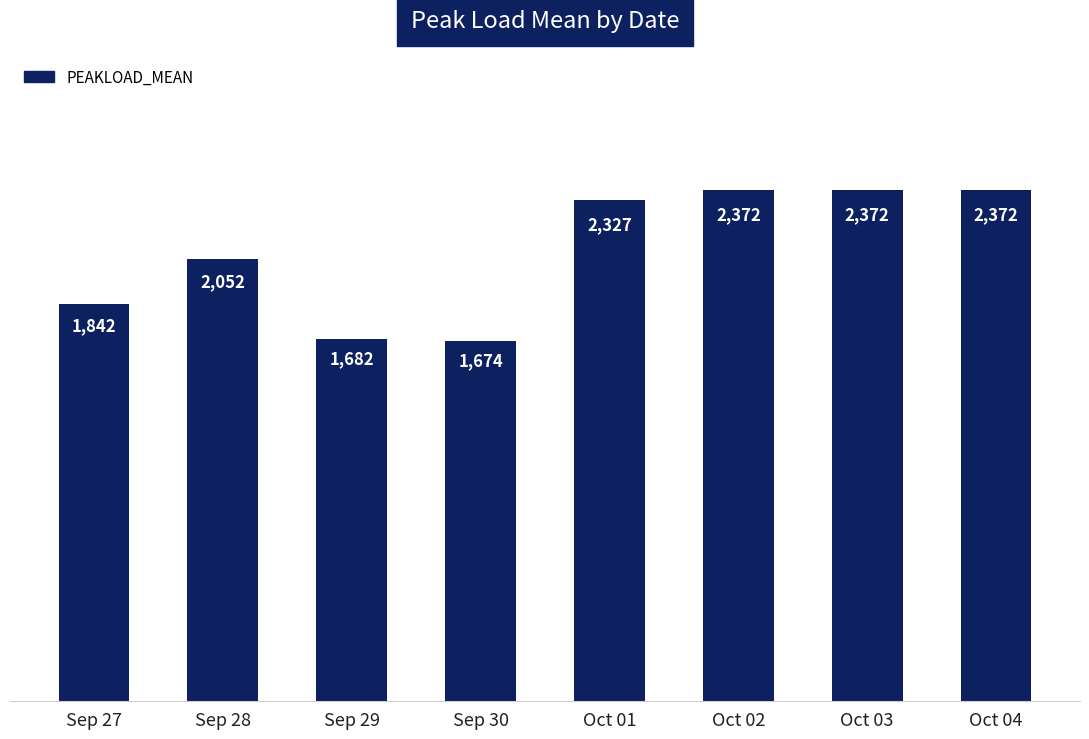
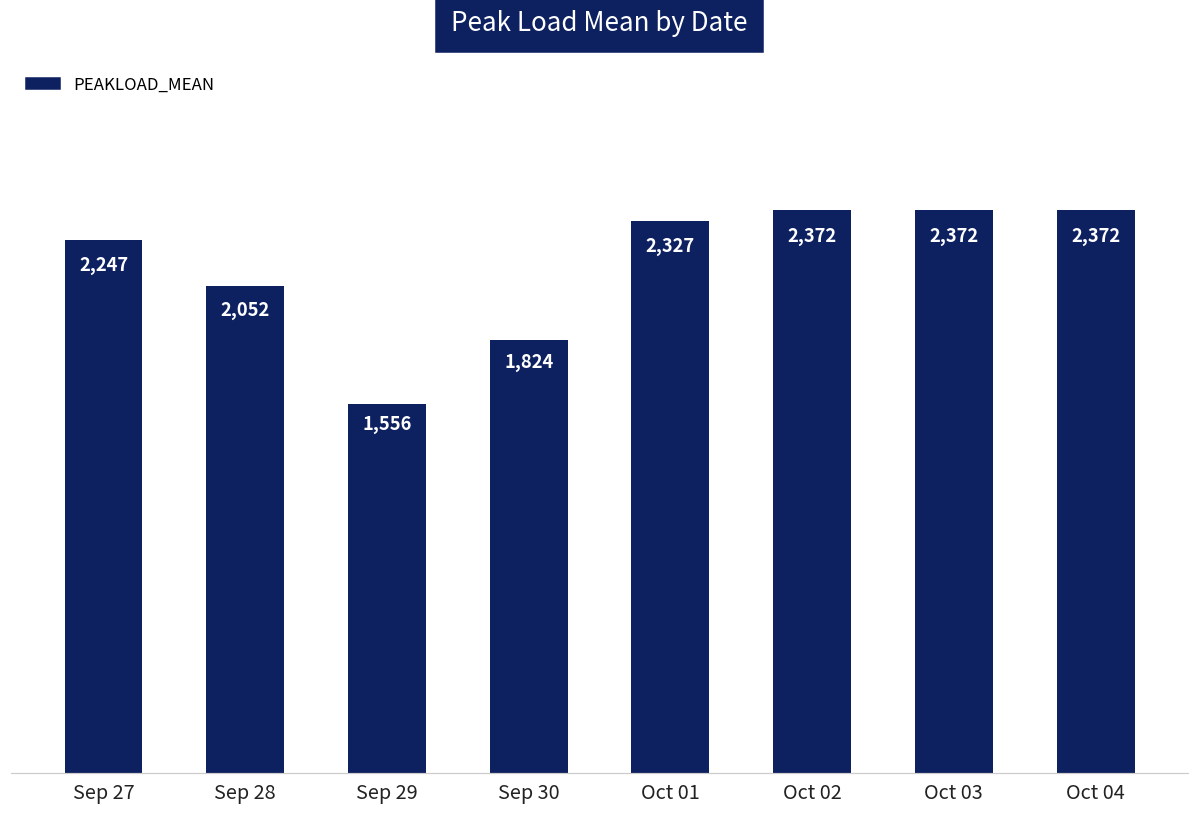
Sep 27: 1,842 -> 2,247
Sep 29: 1,682 -> 1,556
Sep 30: 1,674 -> 1,824
